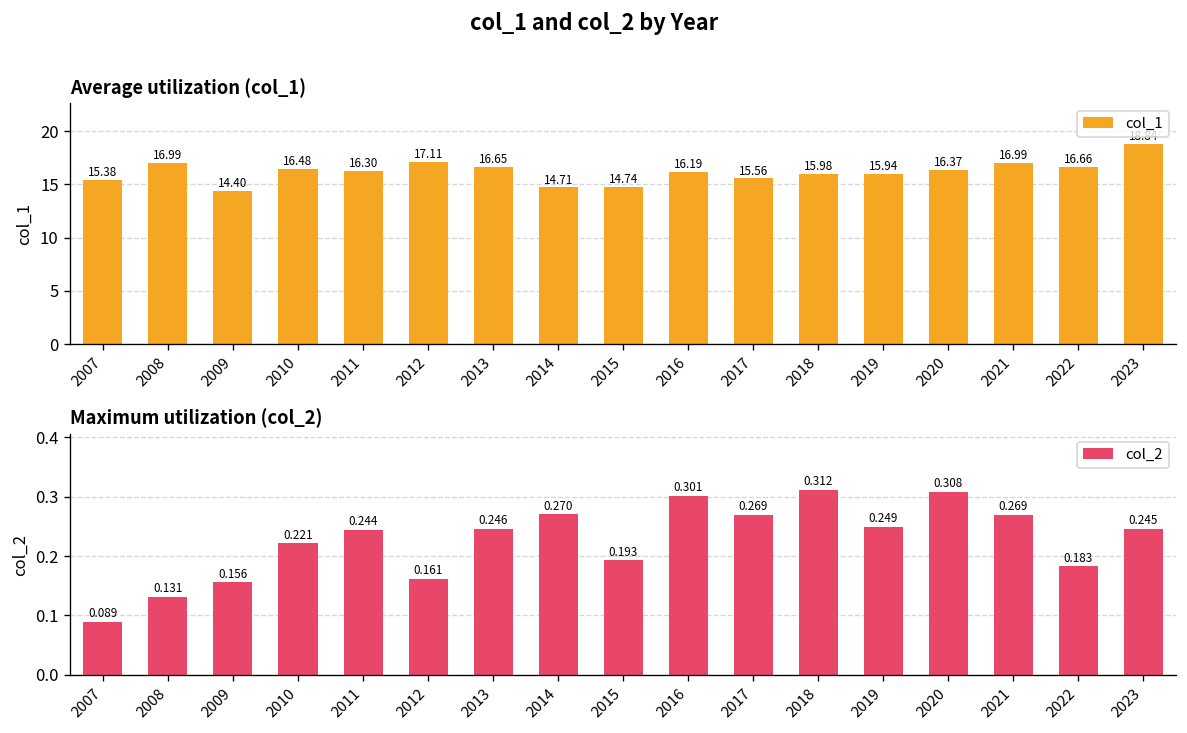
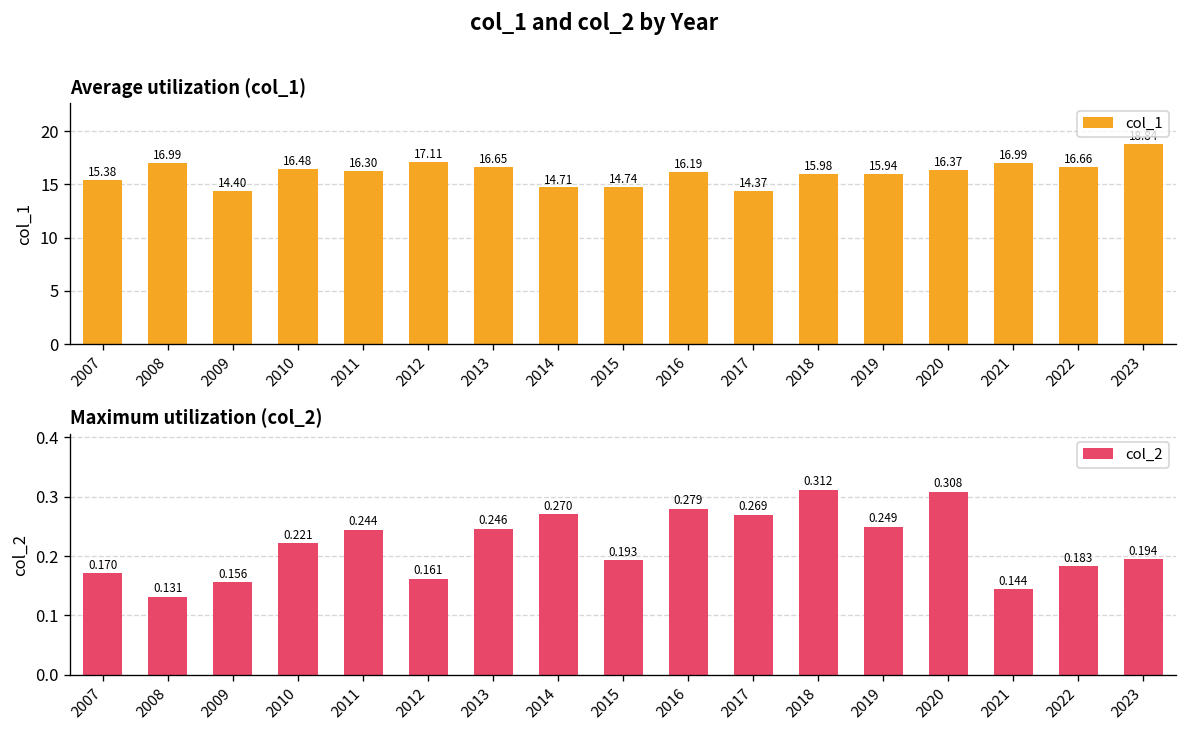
Average utilization (col_1), 2017: 15.56 -> 14.37
Maximum utilization (col_2), 2007: 0.089 -> 0.170
Maximum utilization (col_2), 2016: 0.301 -> 0.279
Maximum utilization (col_2), 2021: 0.269 -> 0.144
Maximum utilization (col_2), 2023: 0.245 -> 0.194
